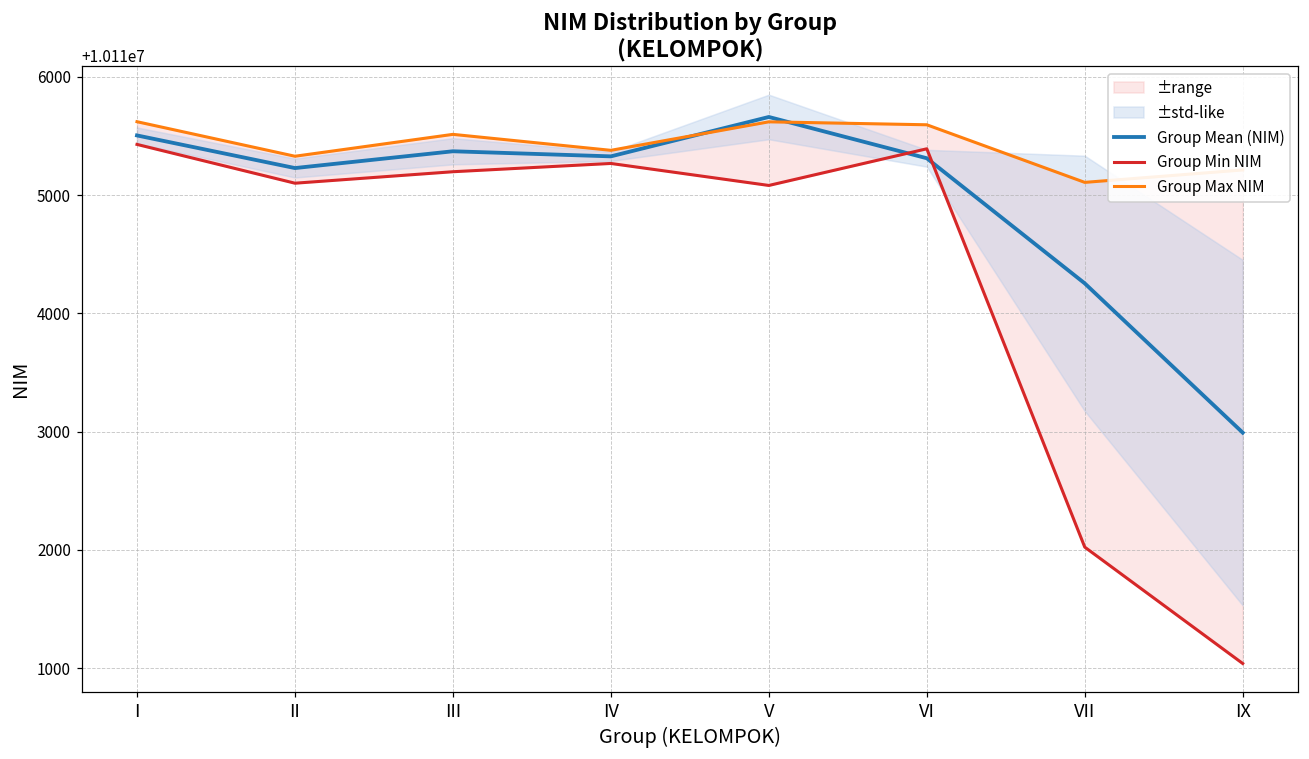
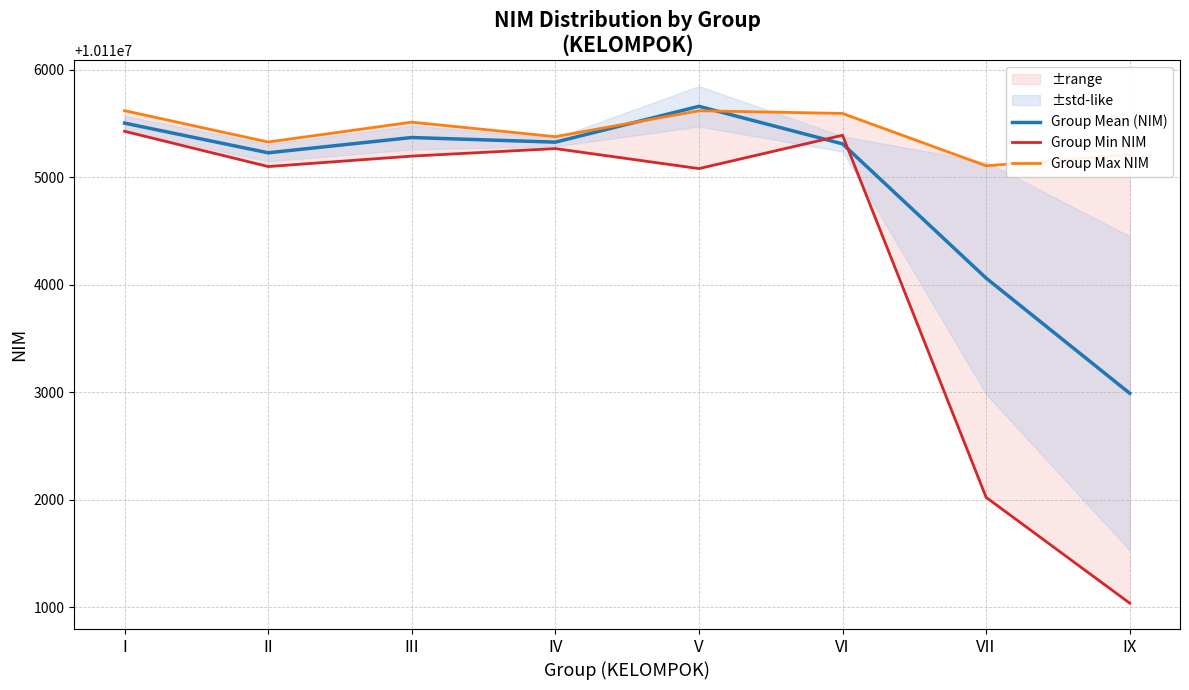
Group Mean (NIM), VII: 10114250 -> 10114060
